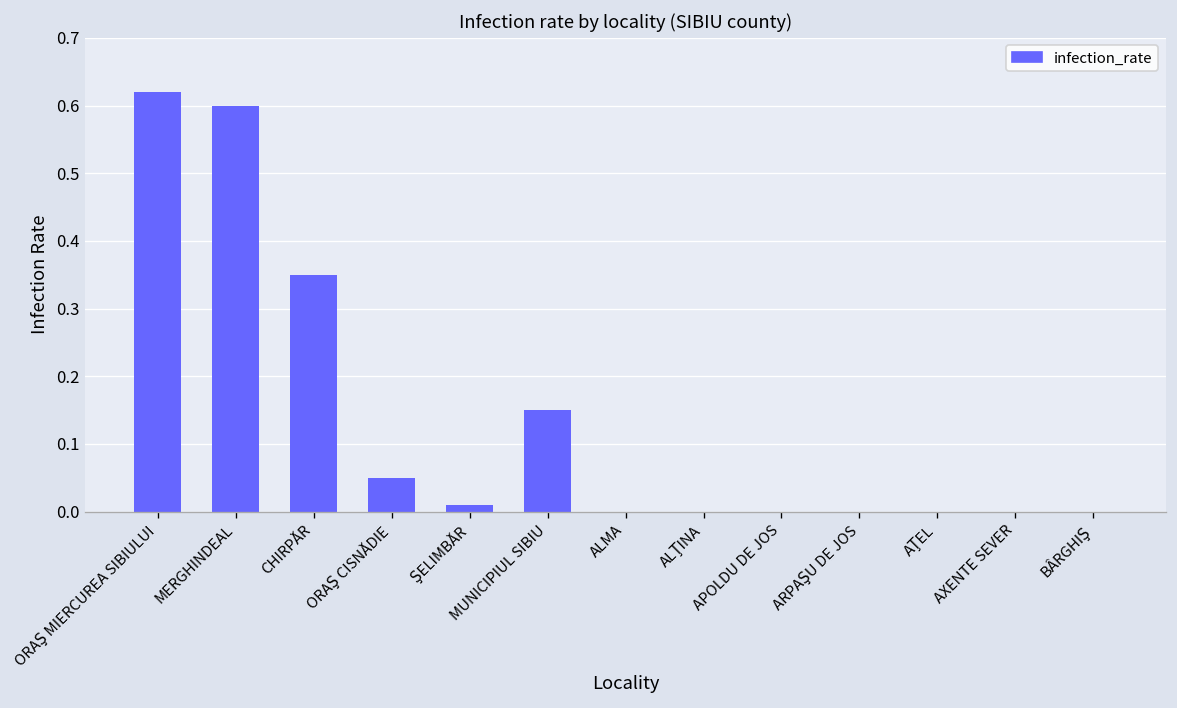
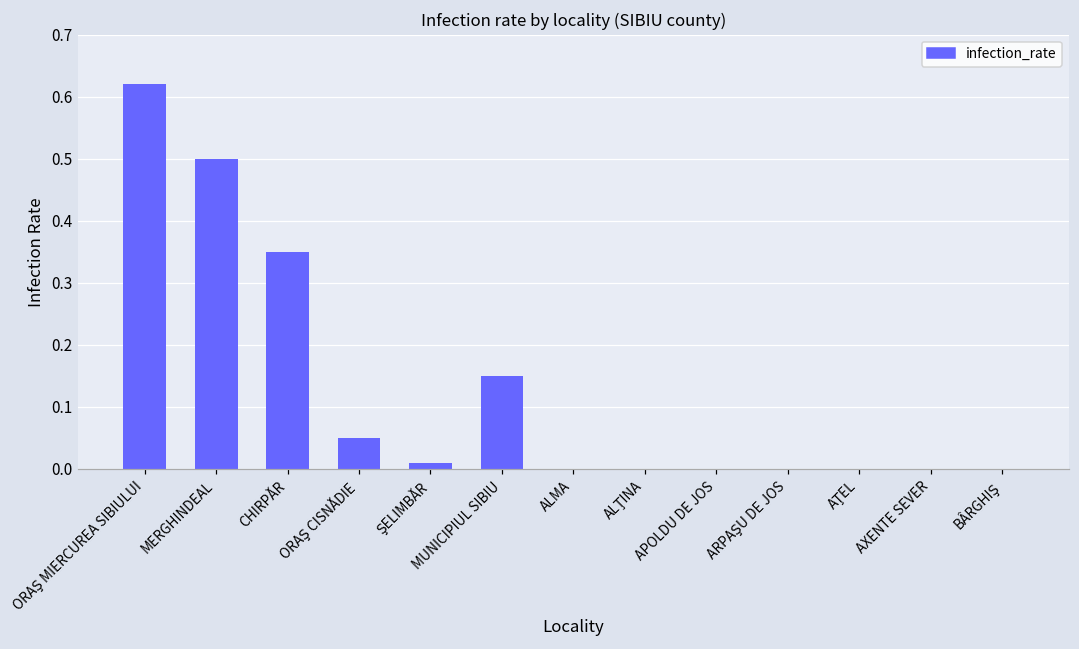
MERGHINDEAL: 0.6 -> 0.5
